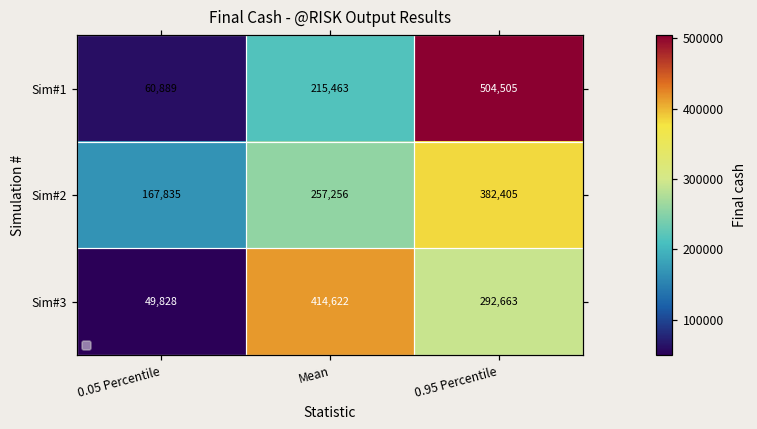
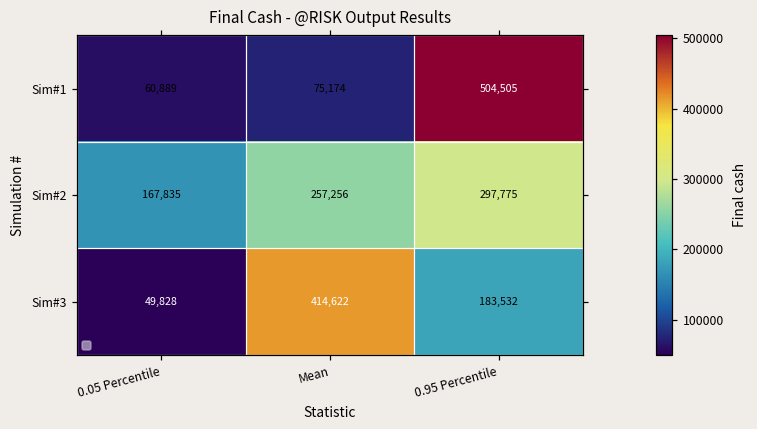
Sim#1, Mean: 215,463 -> 75,174
Sim#2, 0.95 Percentile: 382,405 -> 297,775
Sim#3, 0.95 Percentile: 292,663 -> 183,532
